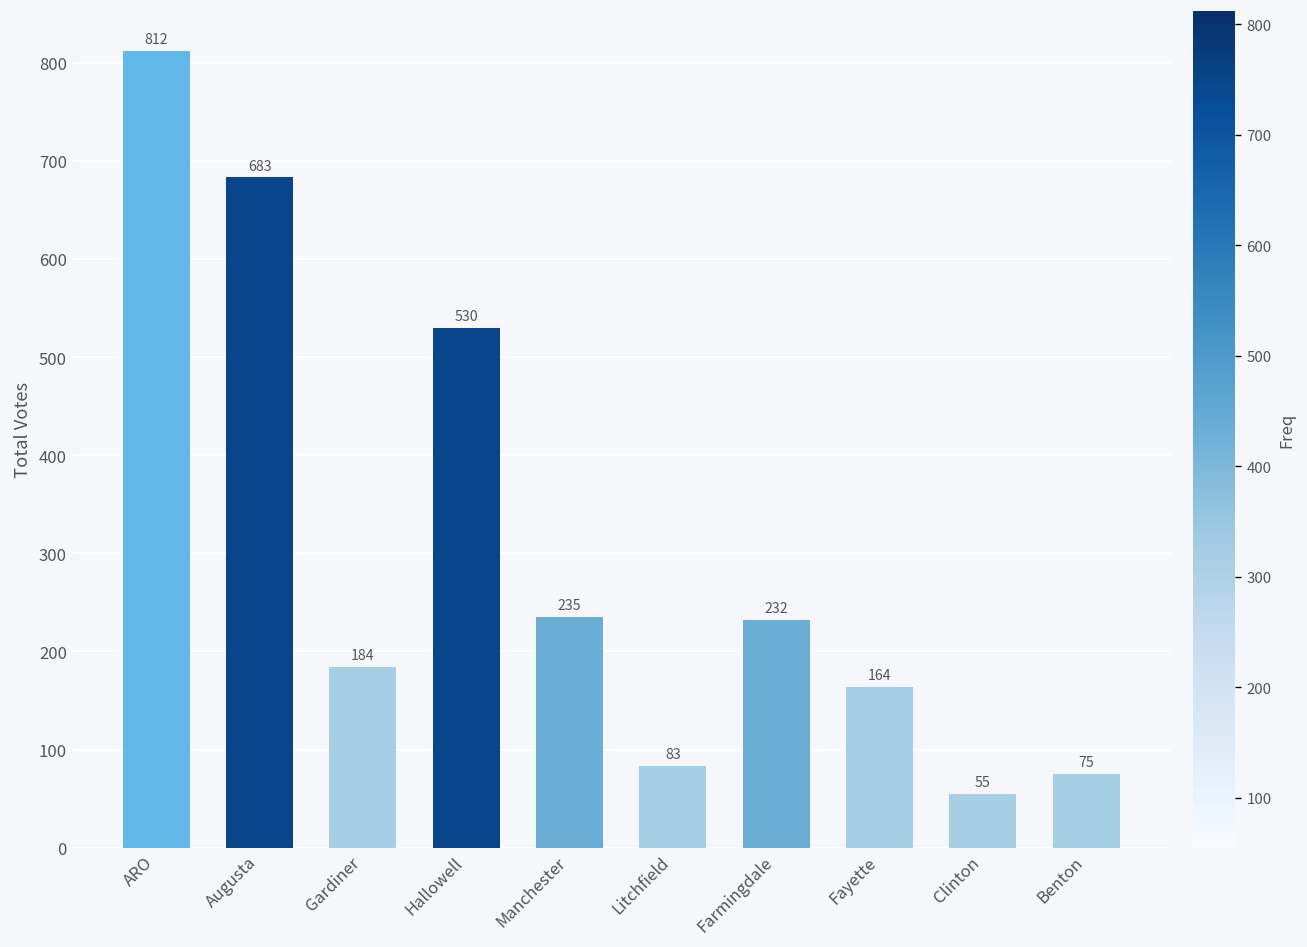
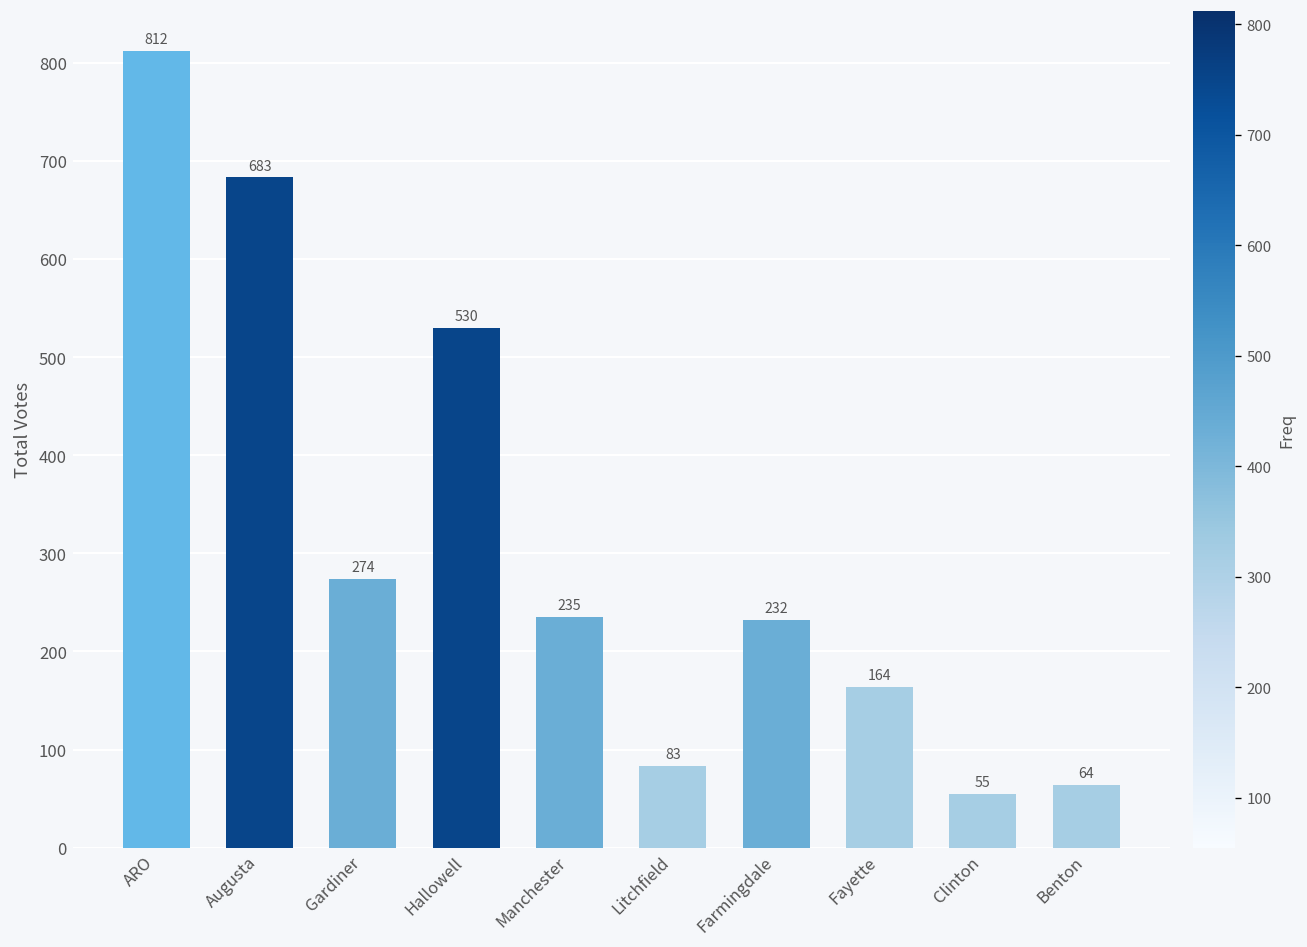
Gardiner: 184 -> 274
Benton: 75 -> 64
